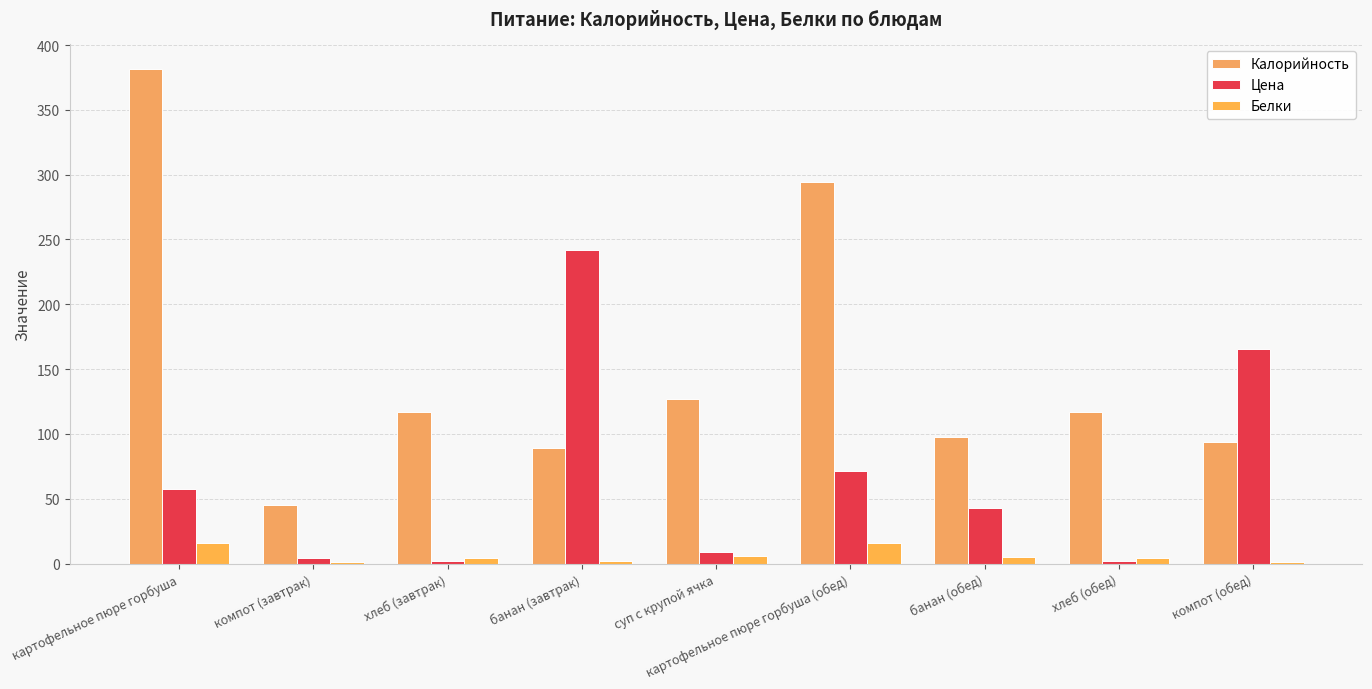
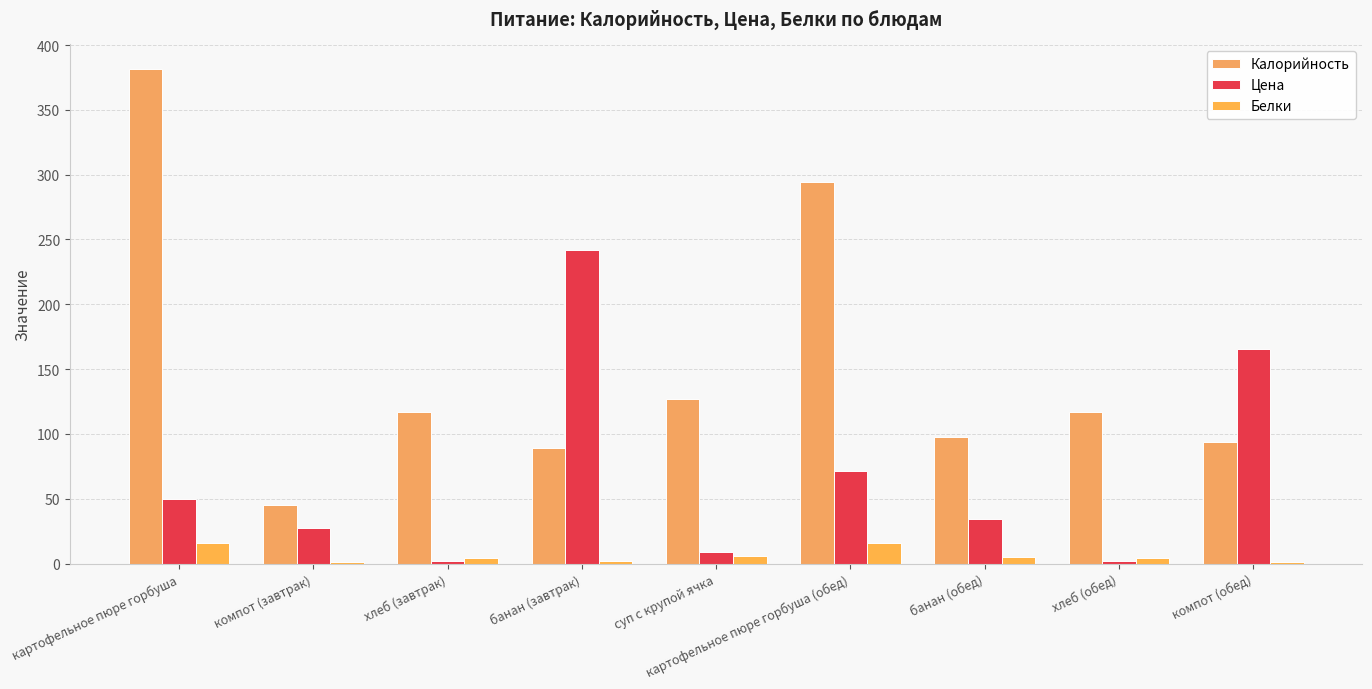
Цена, картофельное пюре горбуша: 58 -> 50
Цена, компот (завтрак): 4 -> 27
Цена, банан (обед): 43 -> 34
